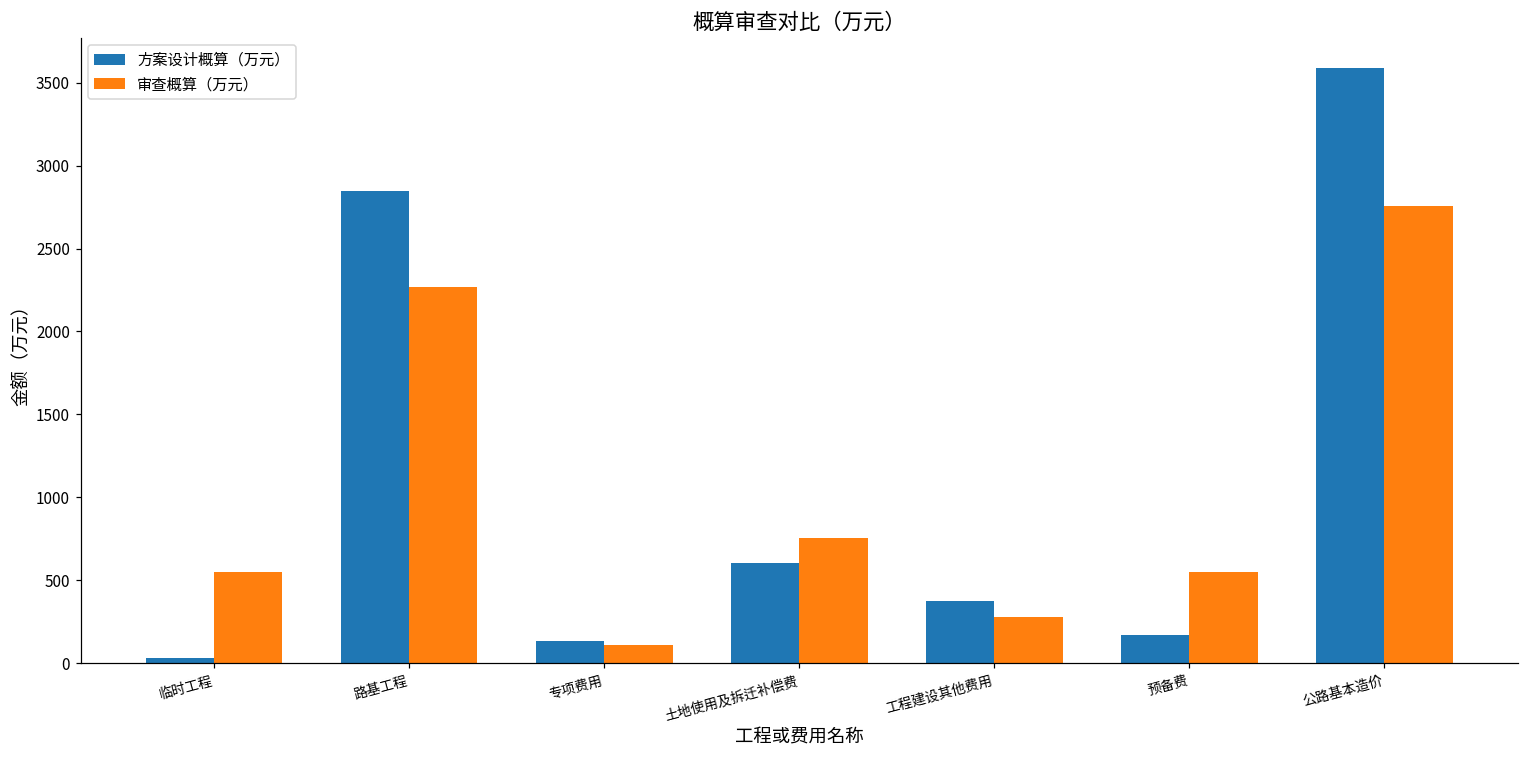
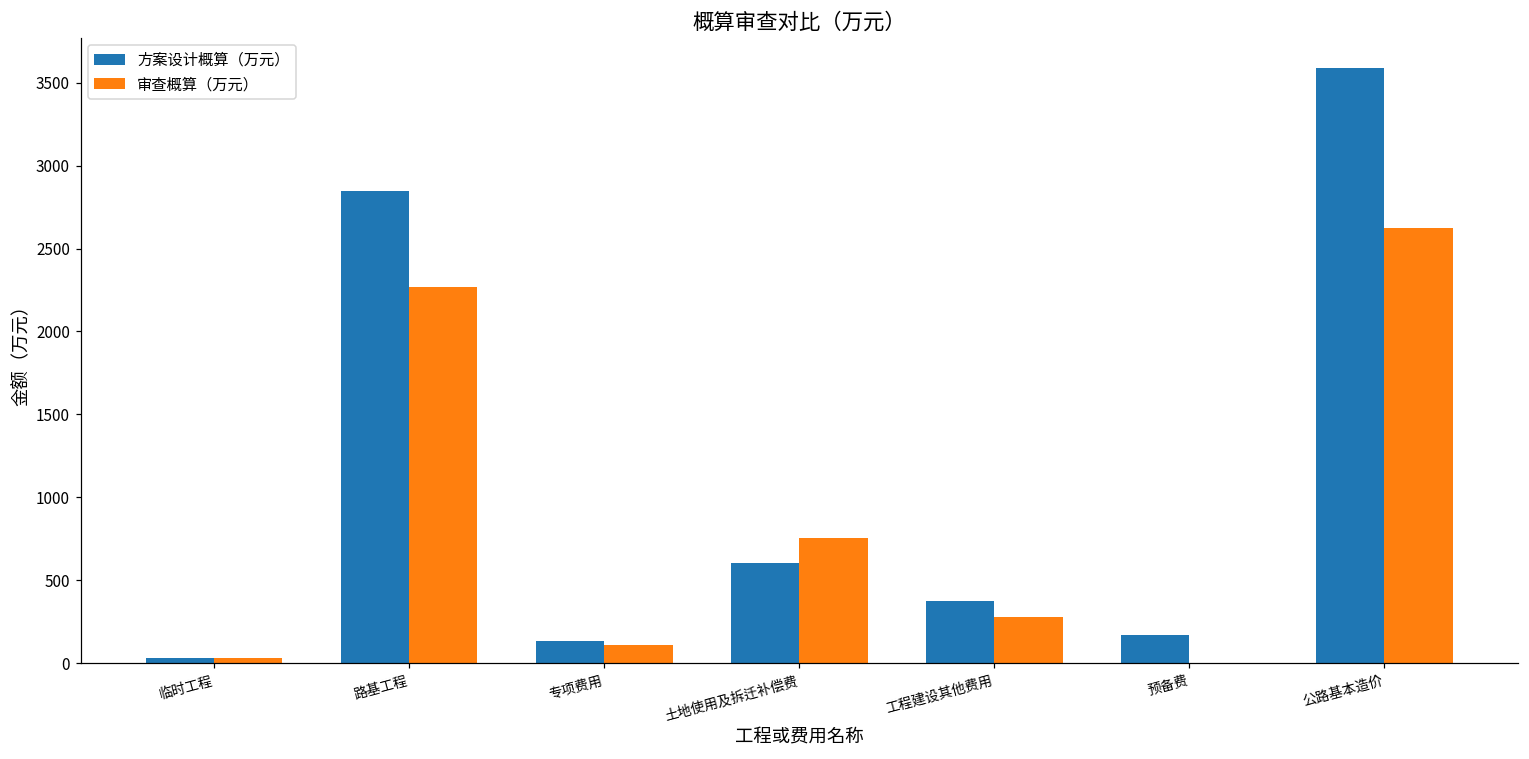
审查概算（万元）, 临时工程: 550 -> 30
审查概算（万元）, 预备费: 550 -> 0
审查概算（万元）, 公路基本造价: 2760 -> 2620
